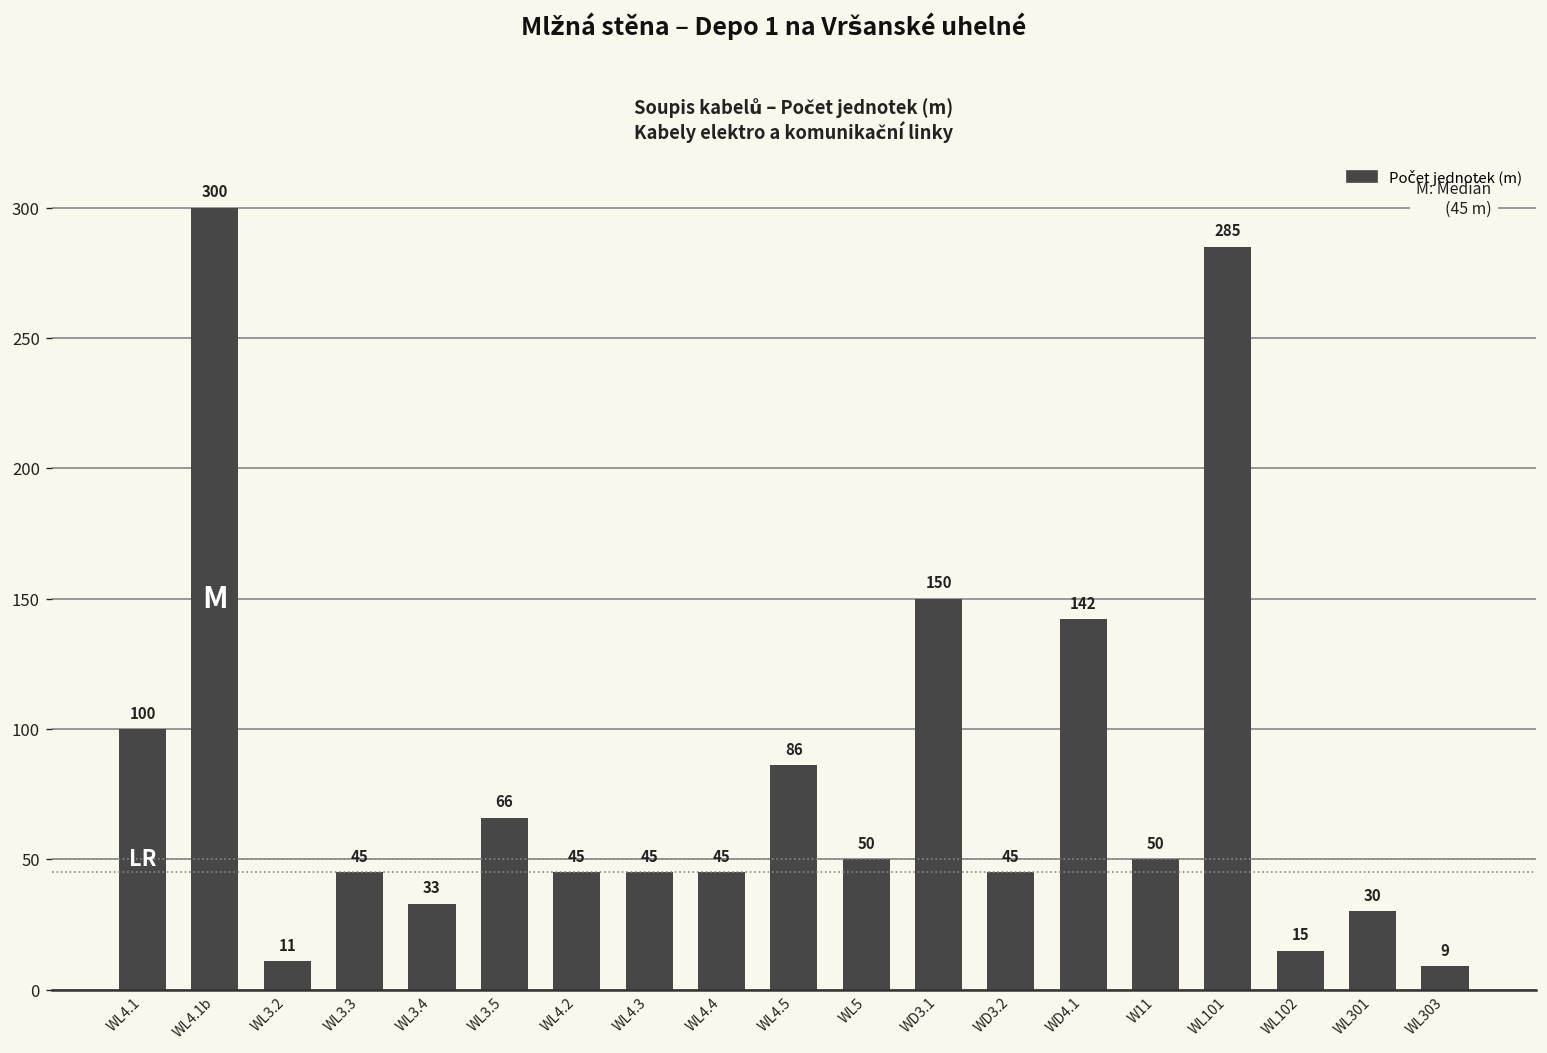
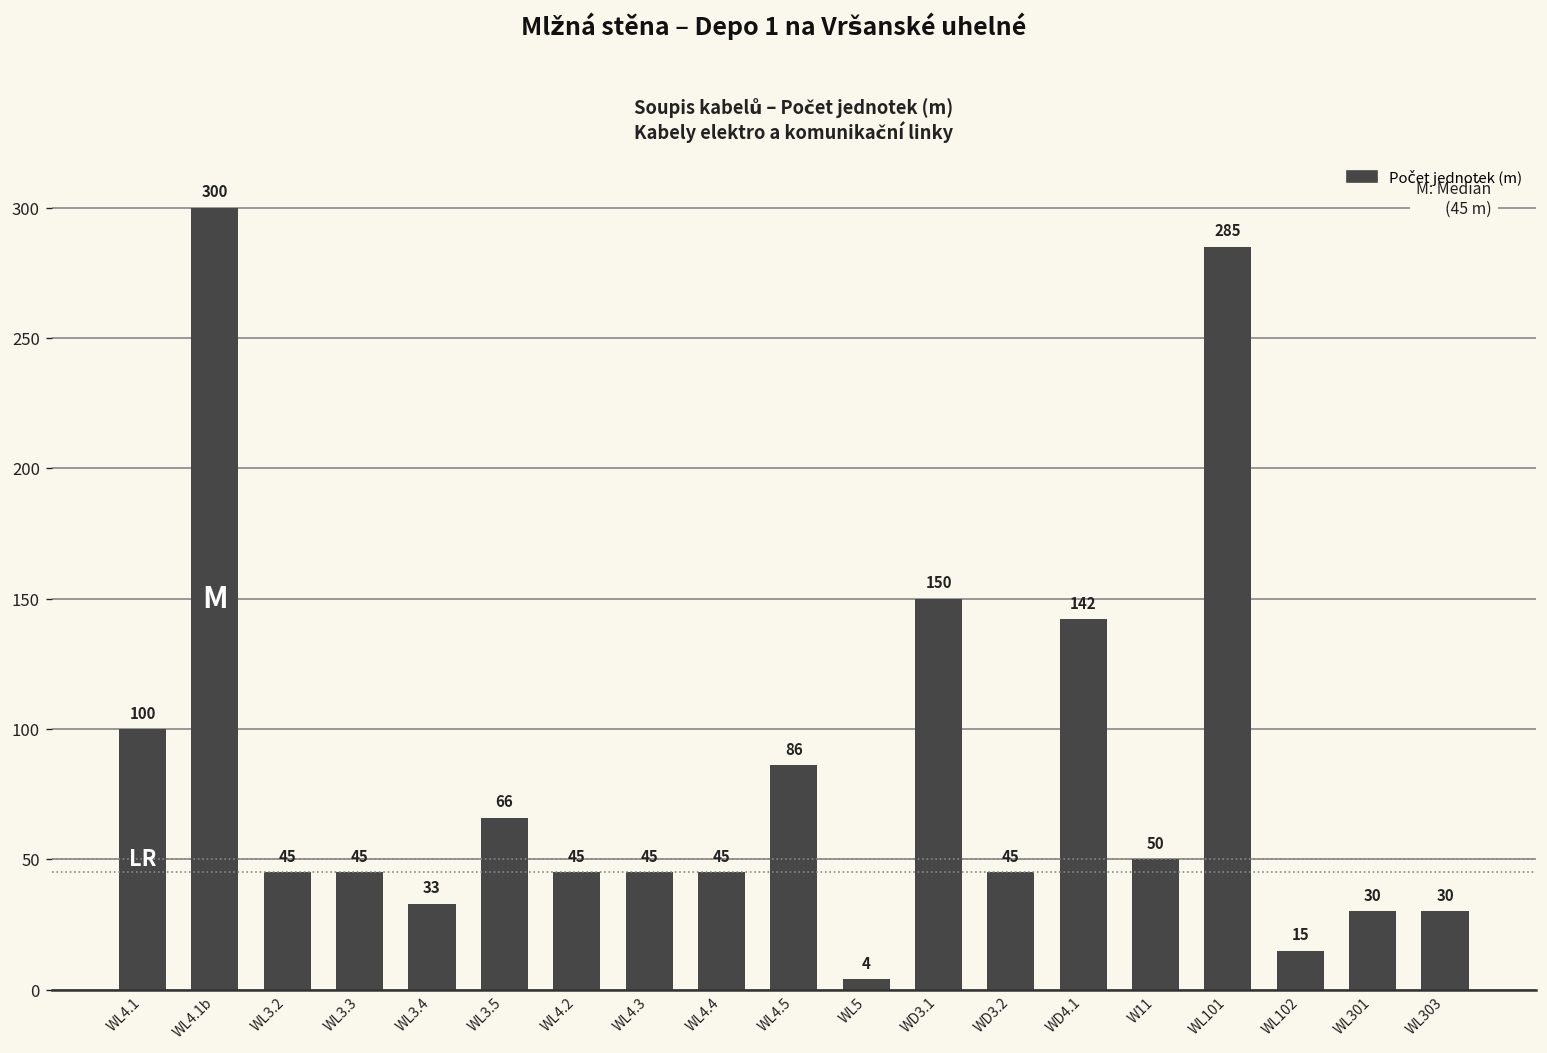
WL3.2: 11 -> 45
WL5: 50 -> 4
WL303: 9 -> 30
